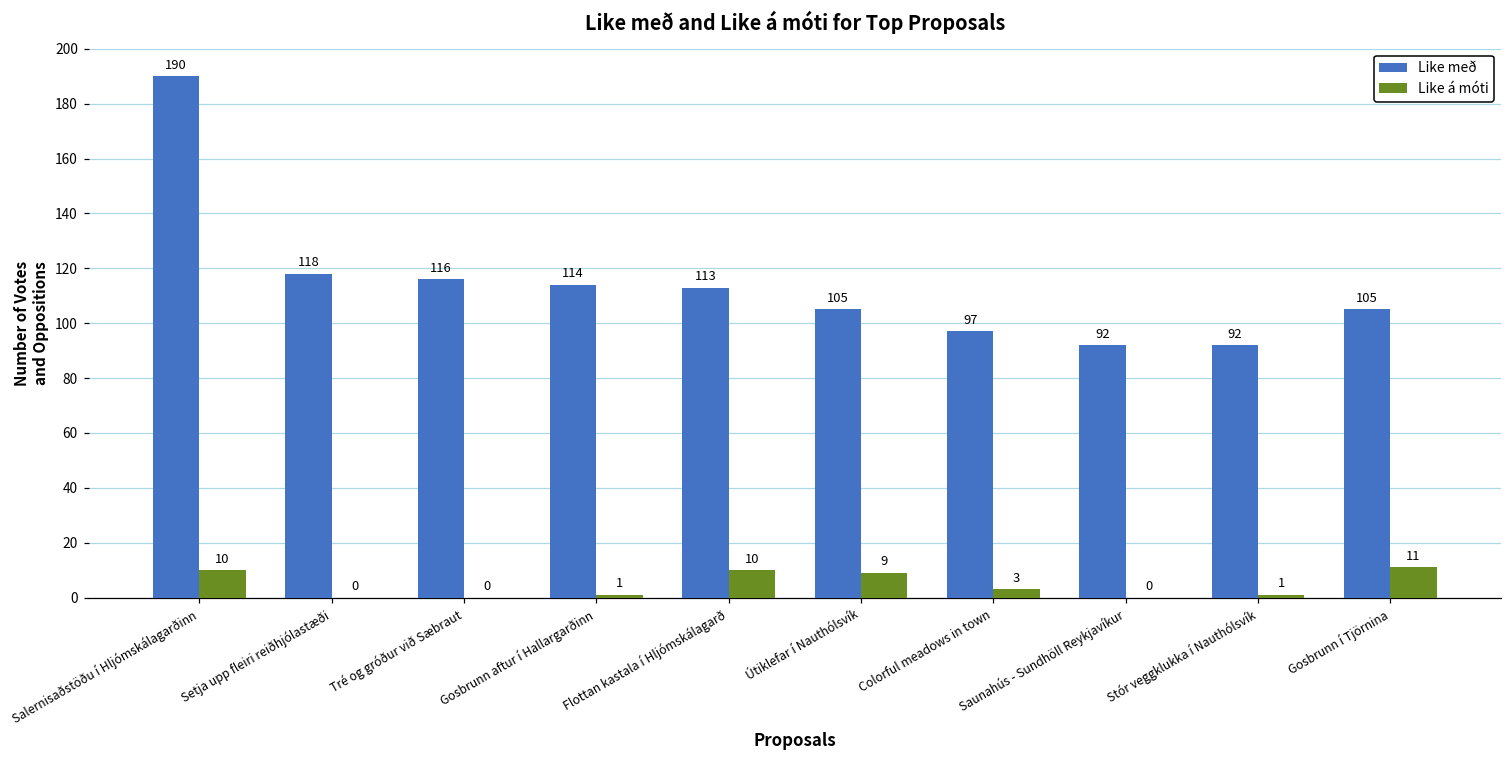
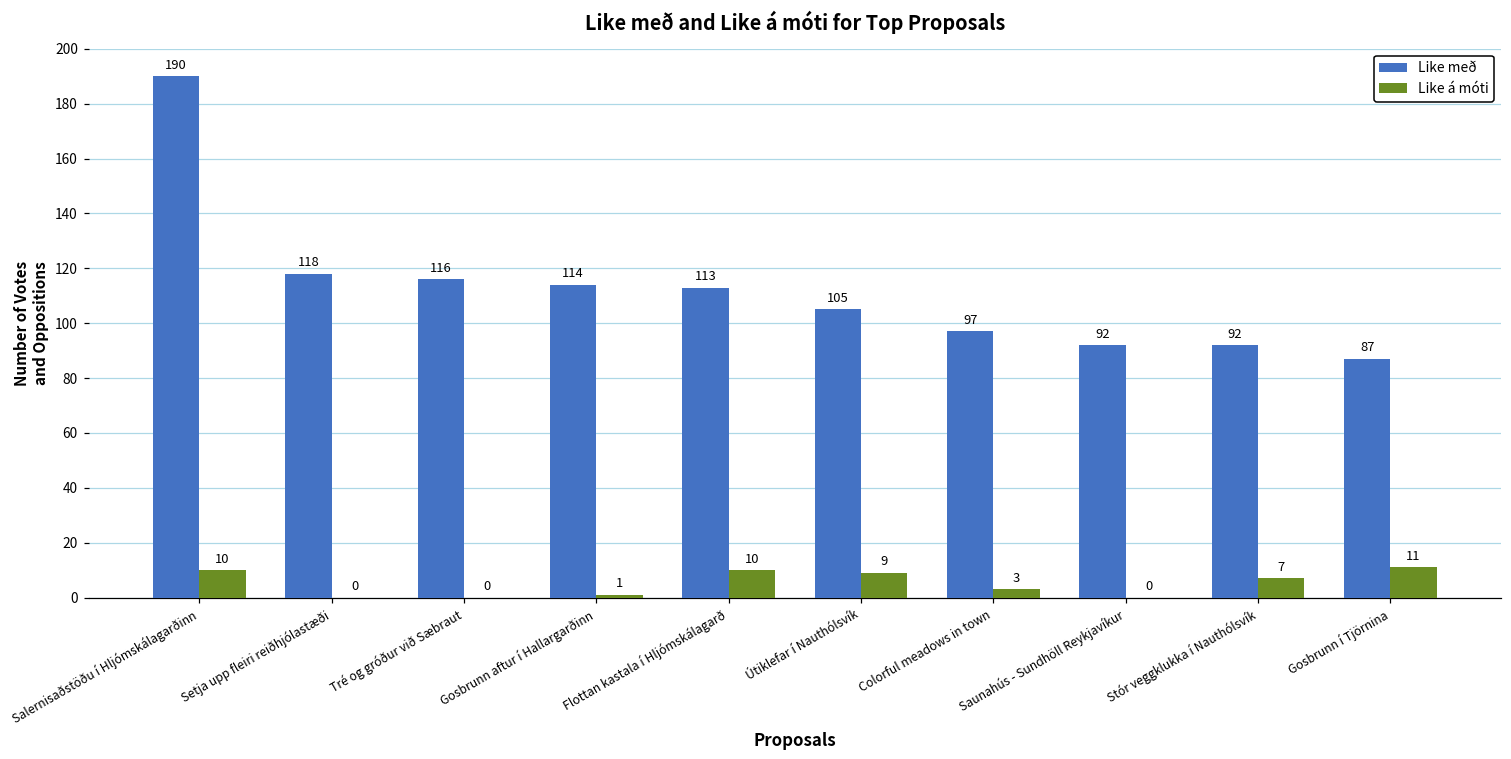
Like á móti, Stór veggklukka í Nauthólsvík: 1 -> 7
Like með, Gosbrunn í Tjörnina: 105 -> 87
